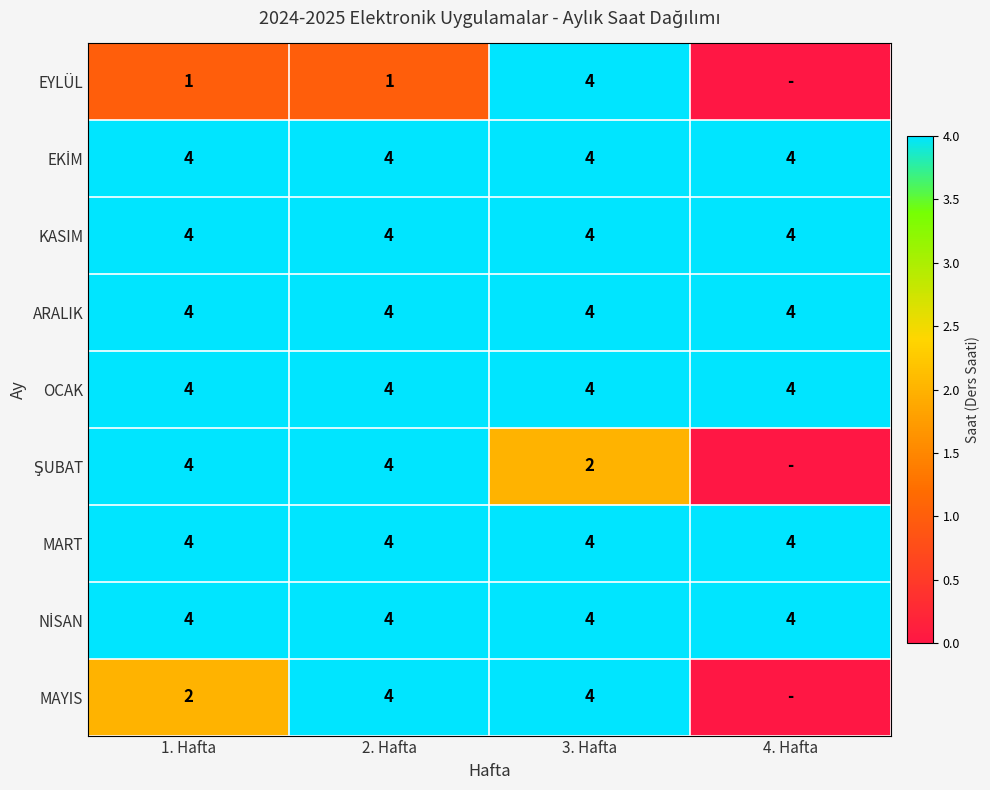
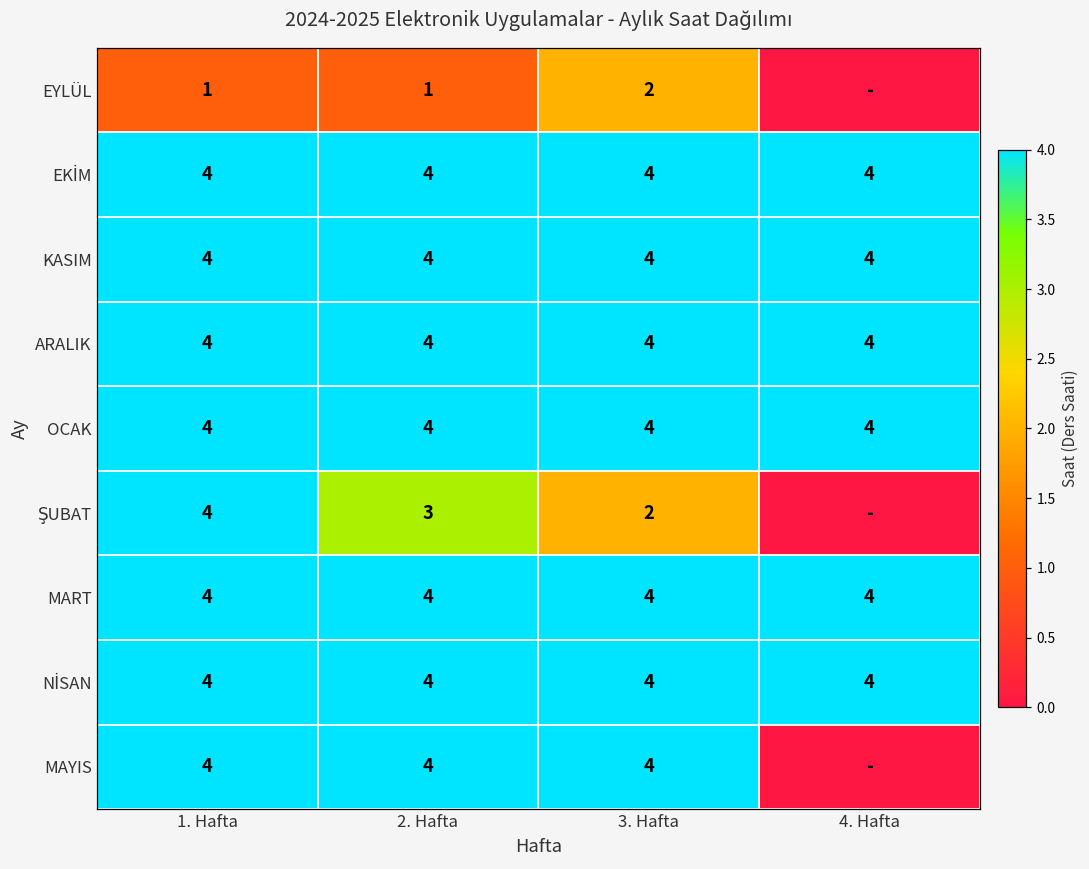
EYLÜL, 3. Hafta: 4 -> 2
ŞUBAT, 2. Hafta: 4 -> 3
MAYIS, 1. Hafta: 2 -> 4
